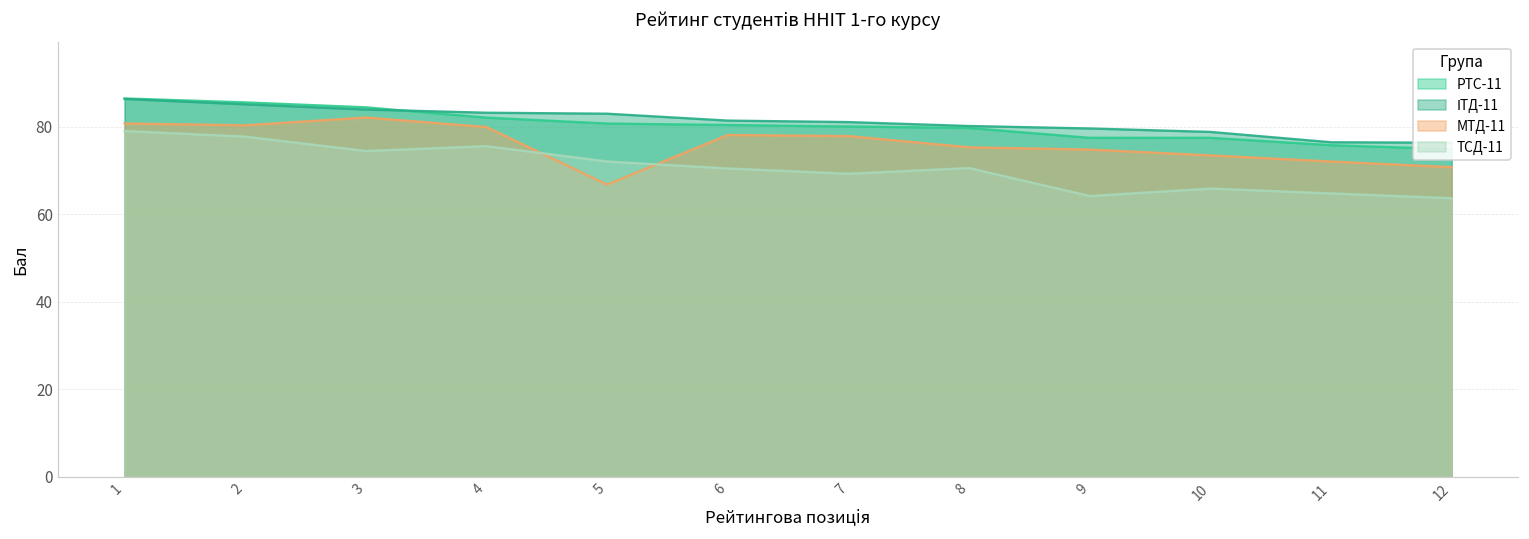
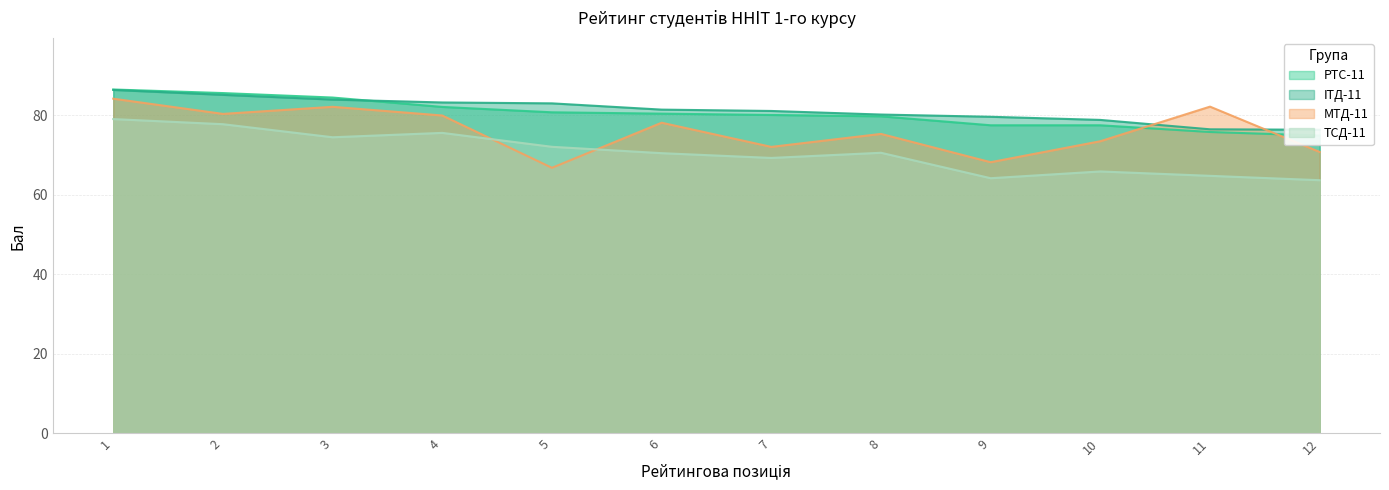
МТД-11, 1: 81 -> 84
МТД-11, 7: 78 -> 72
МТД-11, 9: 75 -> 68
МТД-11, 11: 72 -> 82
